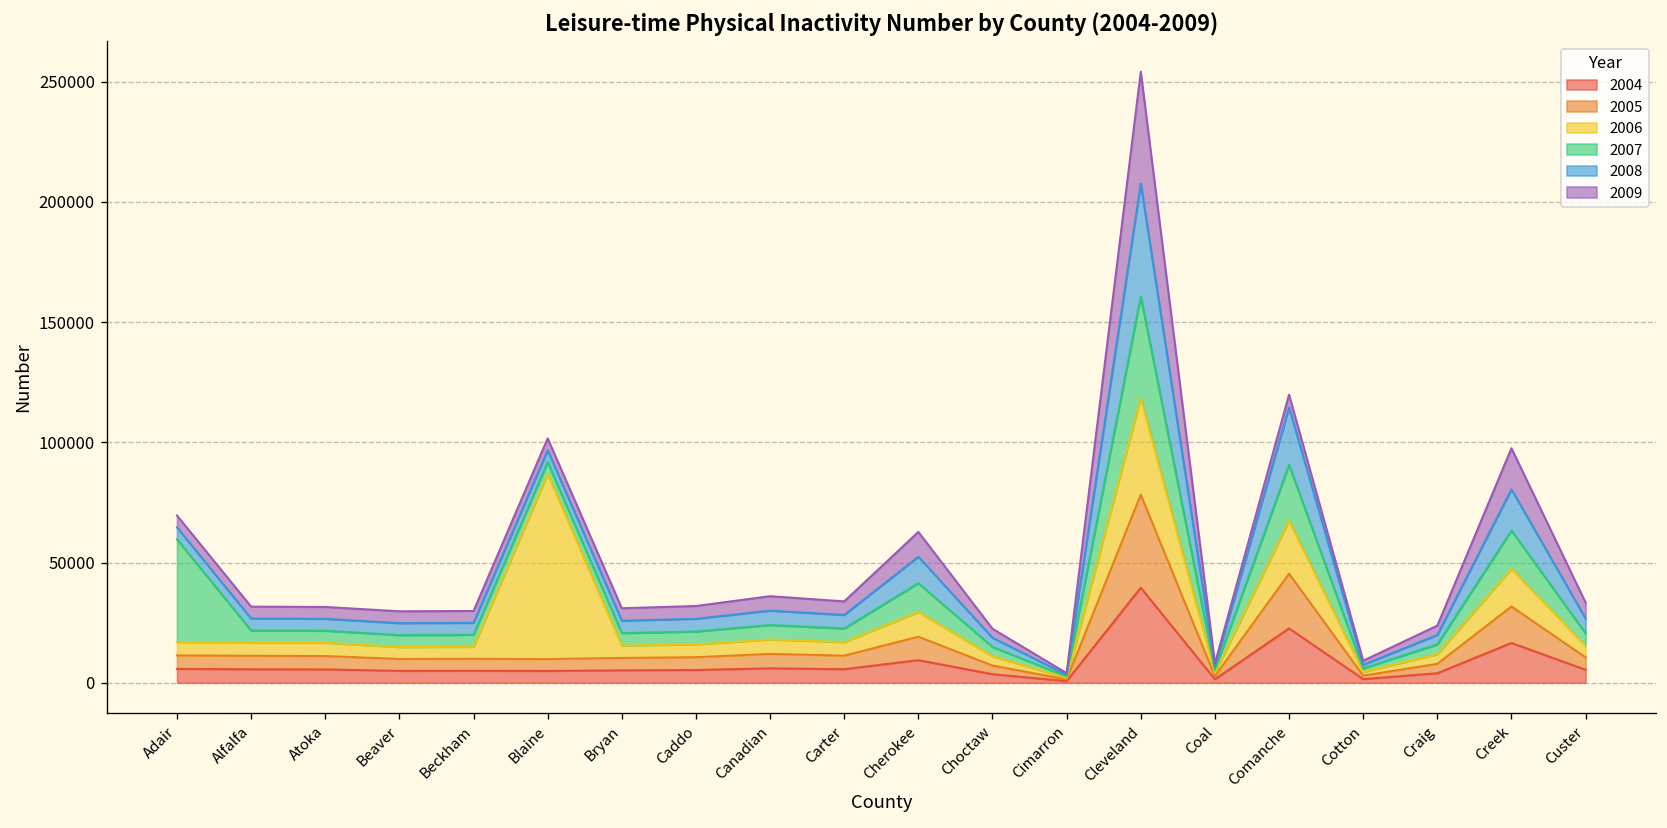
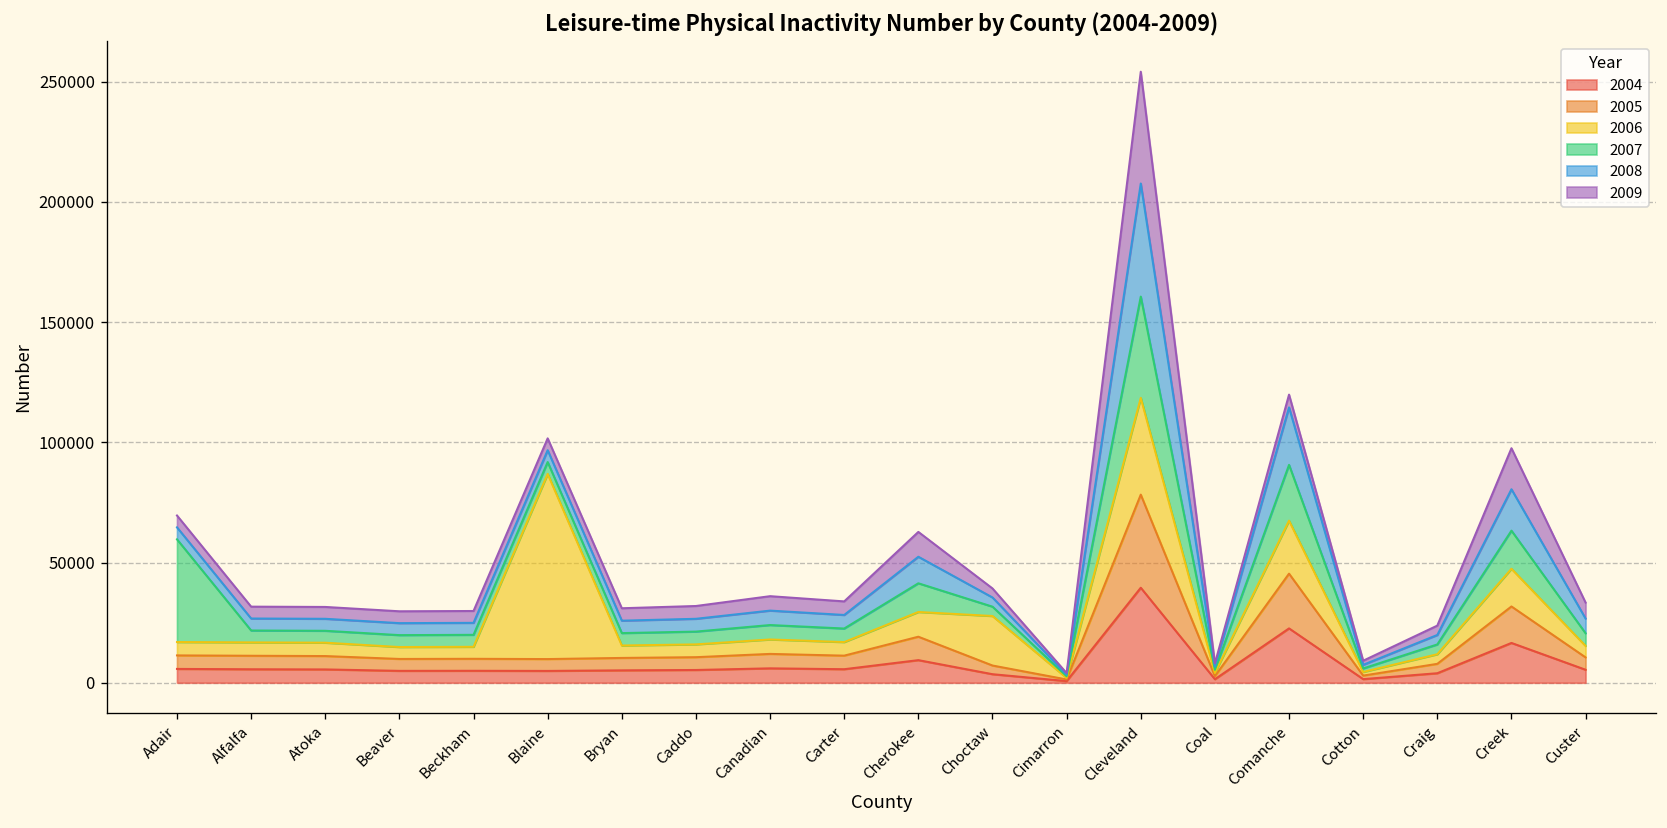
2006, Choctaw: 4000 -> 21000
